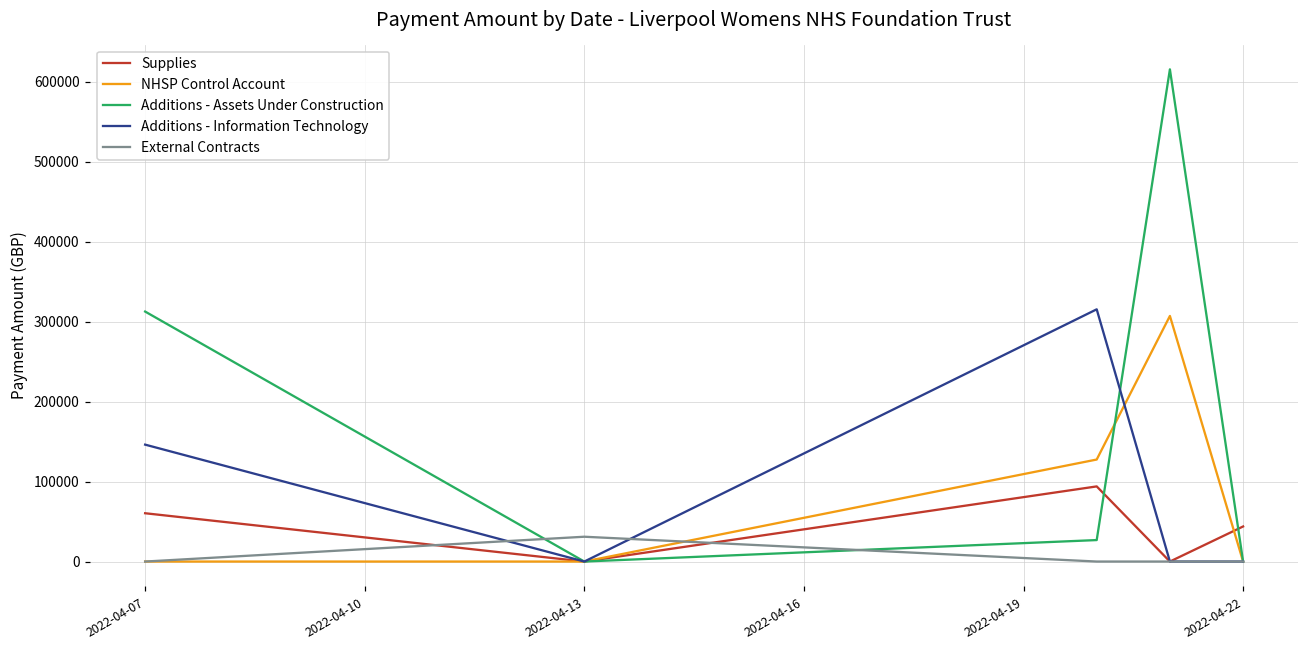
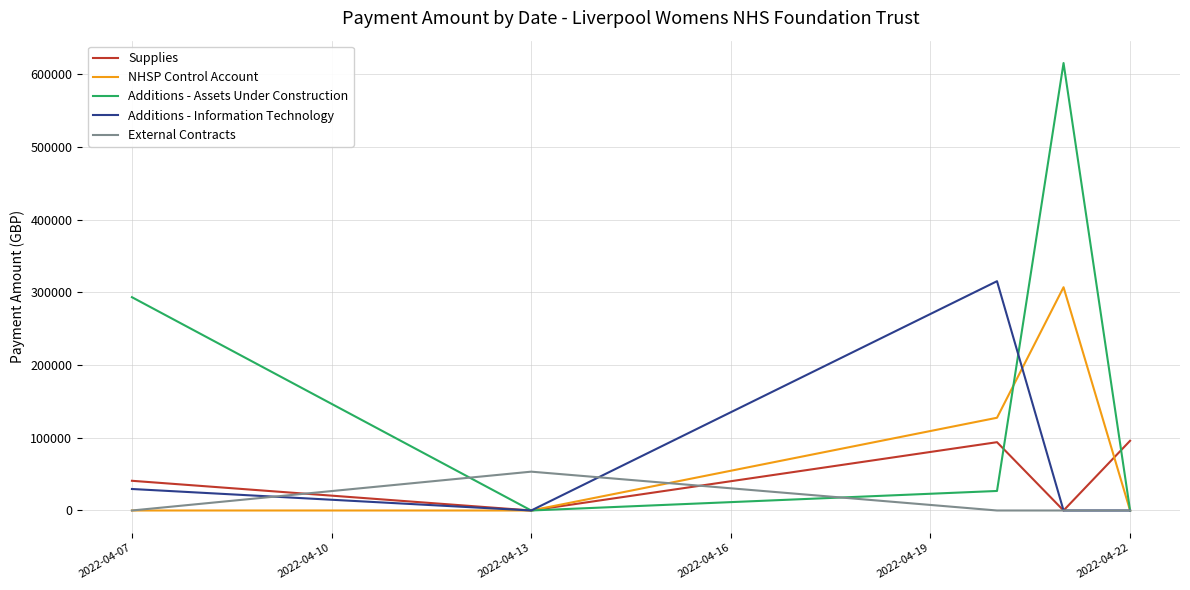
Supplies, 2022-04-07: 60000 -> 40000
Additions - Assets Under Construction, 2022-04-07: 310000 -> 290000
Additions - Information Technology, 2022-04-07: 150000 -> 30000
External Contracts, 2022-04-13: 30000 -> 50000
Supplies, 2022-04-22: 40000 -> 100000
